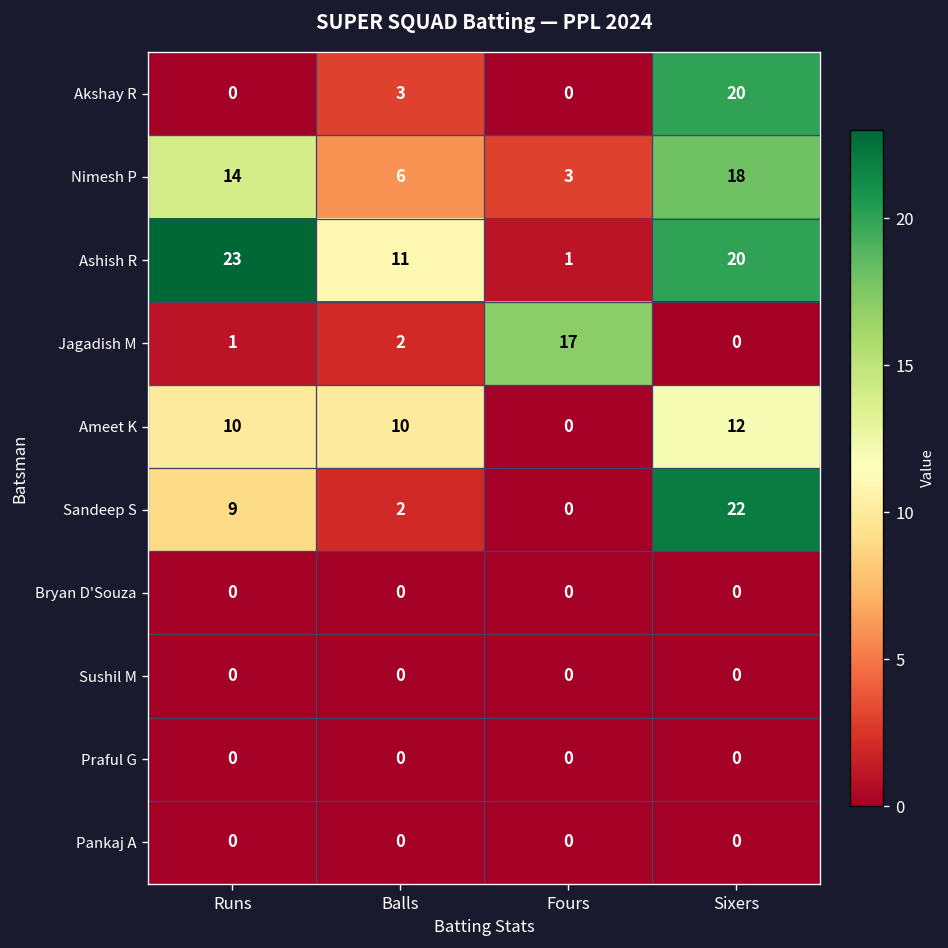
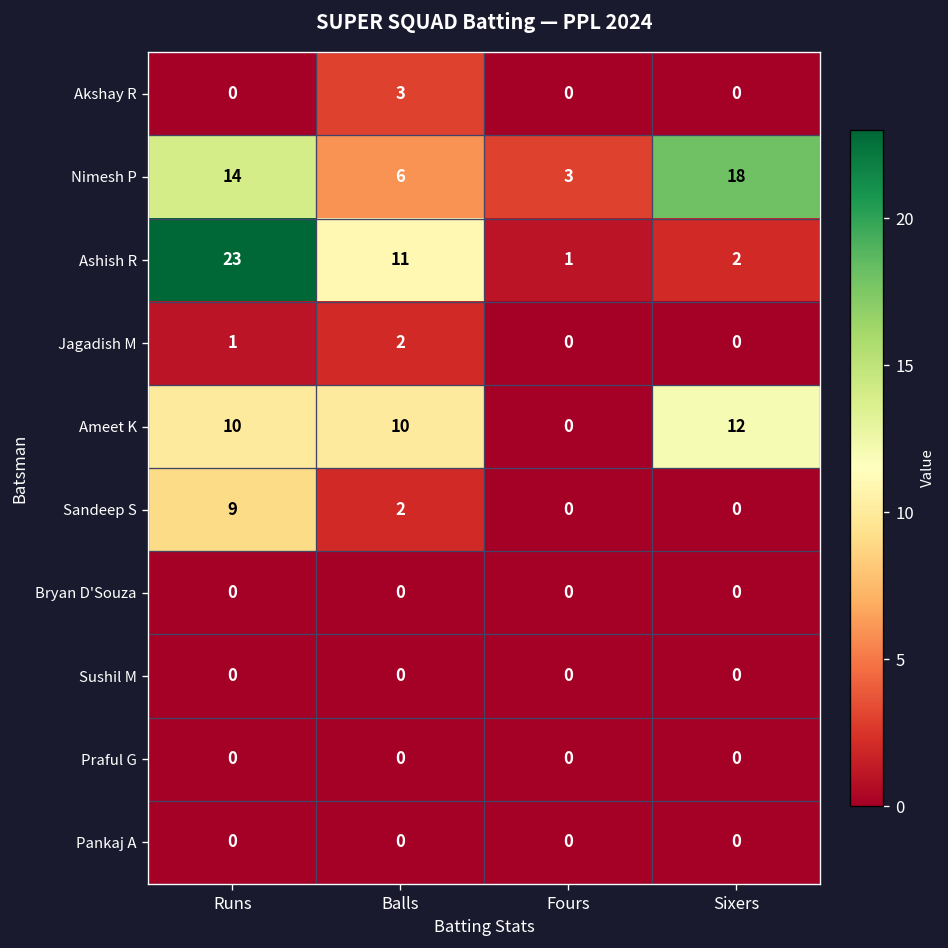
Akshay R, Sixers: 20 -> 0
Ashish R, Sixers: 20 -> 2
Jagadish M, Fours: 17 -> 0
Sandeep S, Sixers: 22 -> 0
